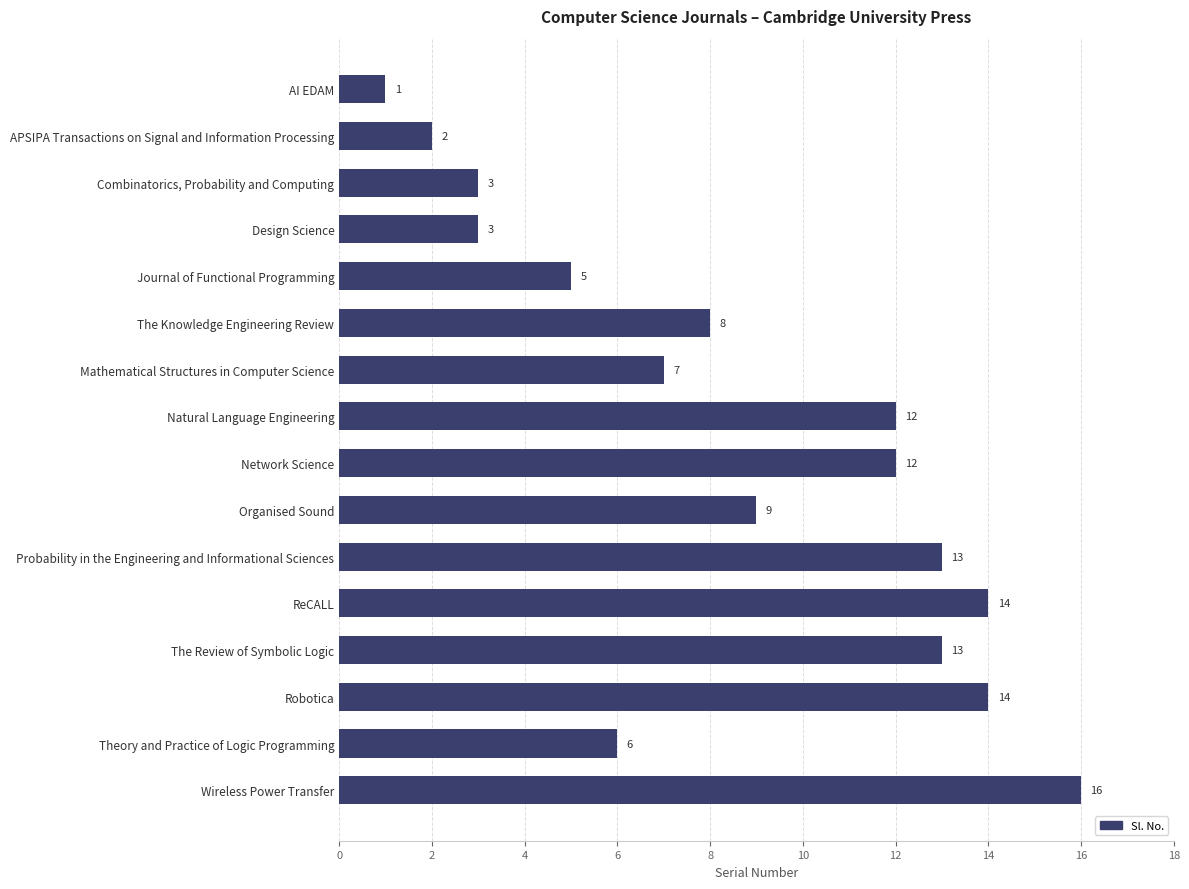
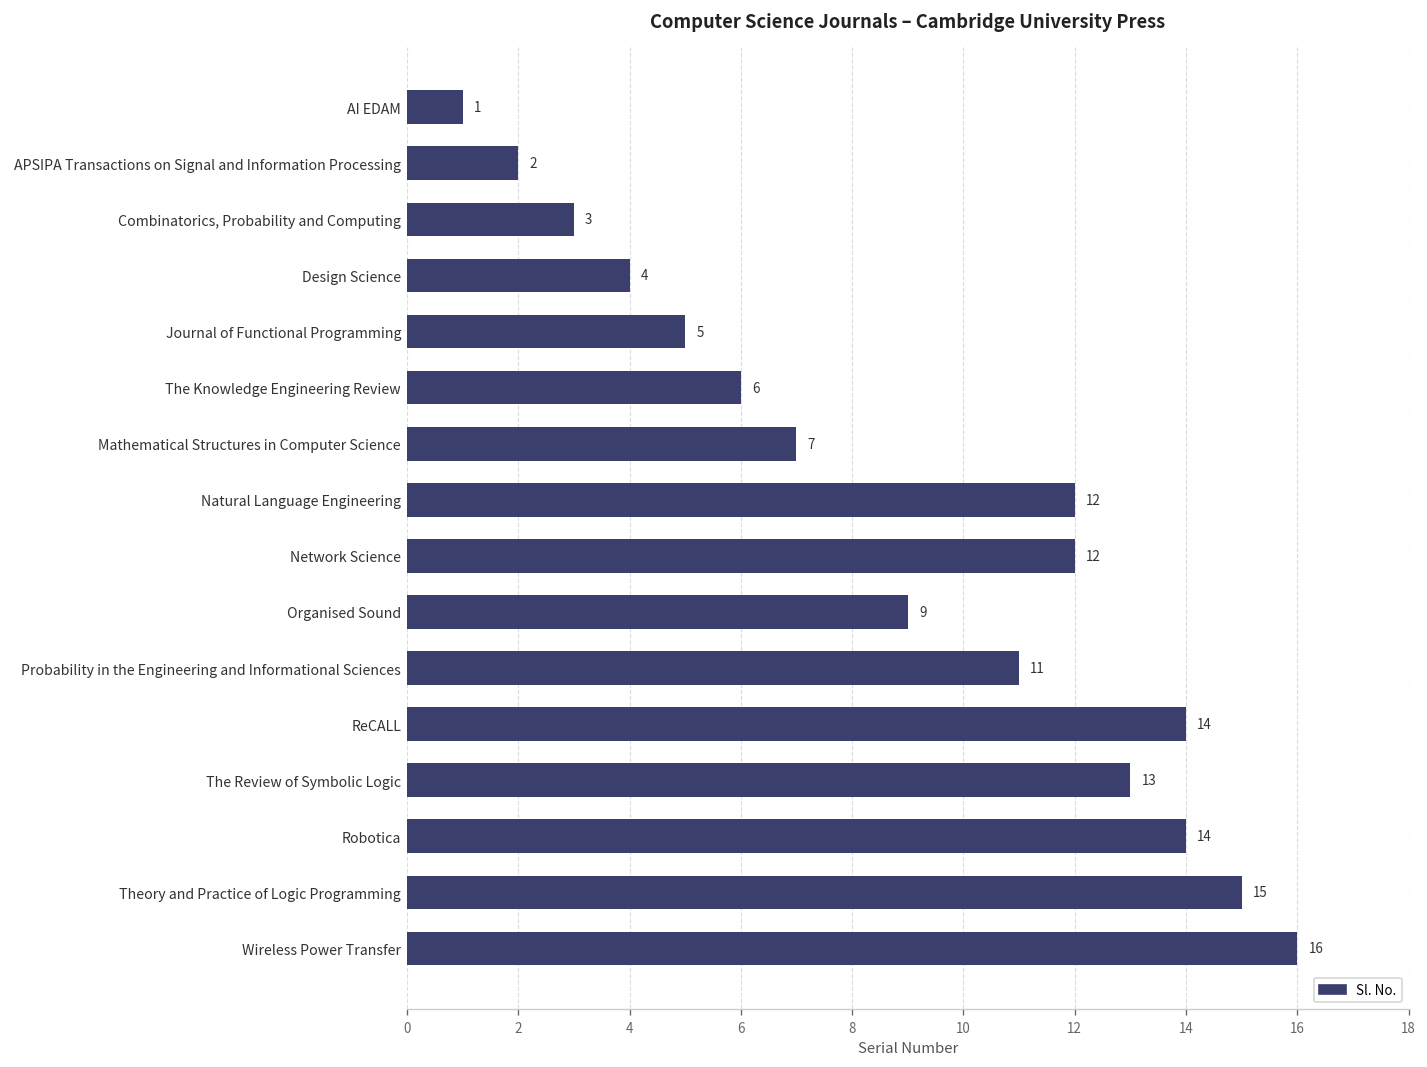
Design Science: 3 -> 4
The Knowledge Engineering Review: 8 -> 6
Probability in the Engineering and Informational Sciences: 13 -> 11
Theory and Practice of Logic Programming: 6 -> 15
